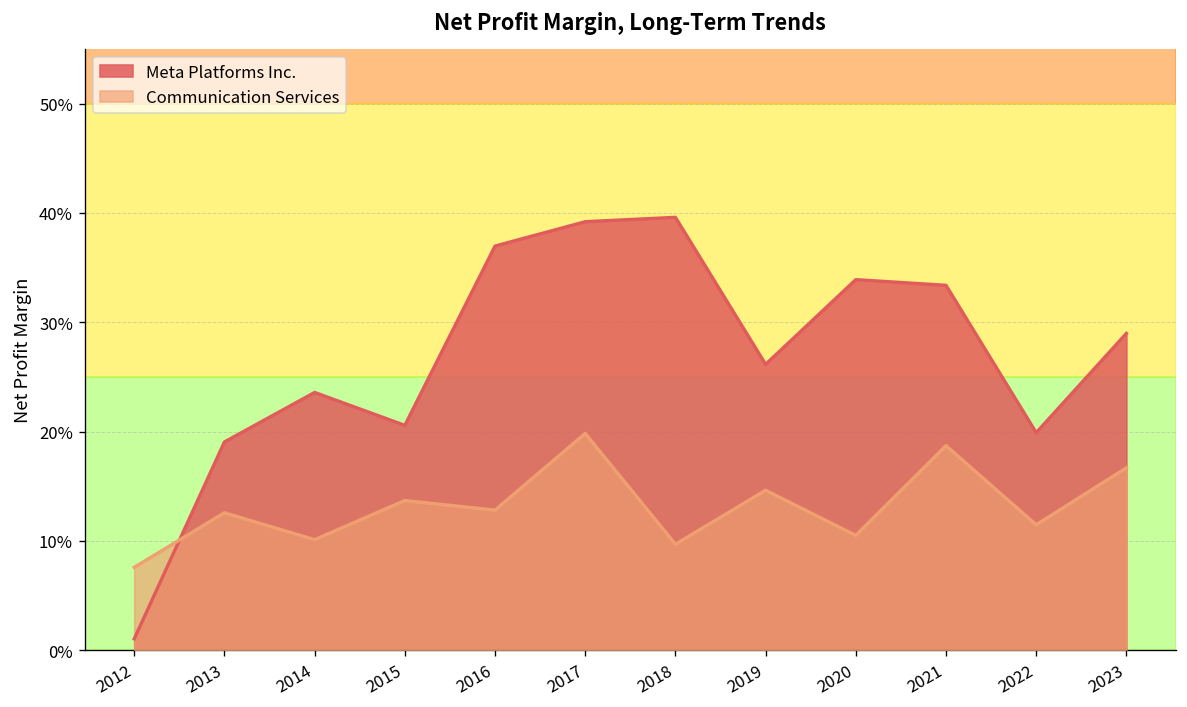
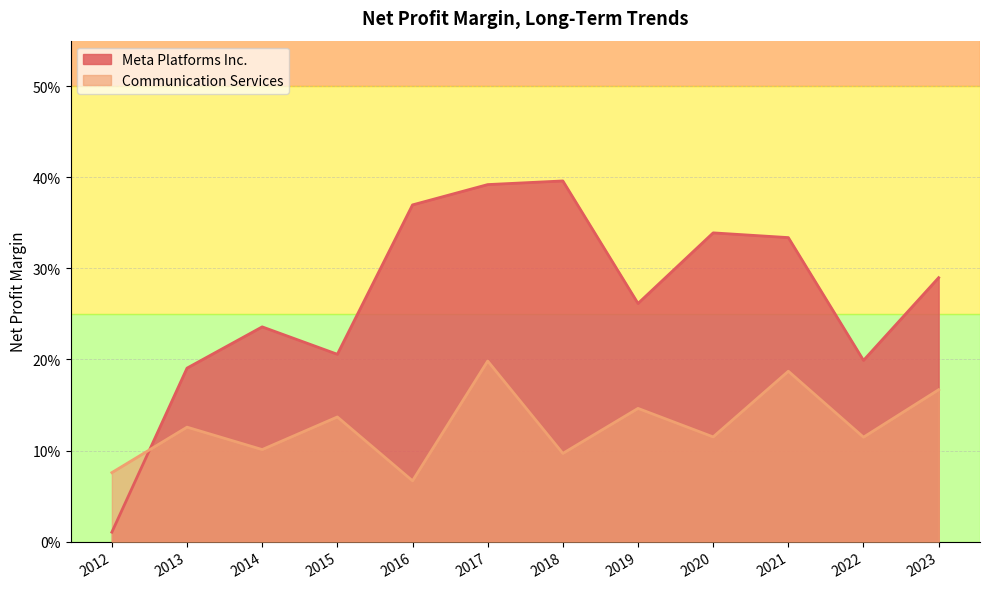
Communication Services, 2016: 13% -> 7%
Communication Services, 2020: 11% -> 12%
